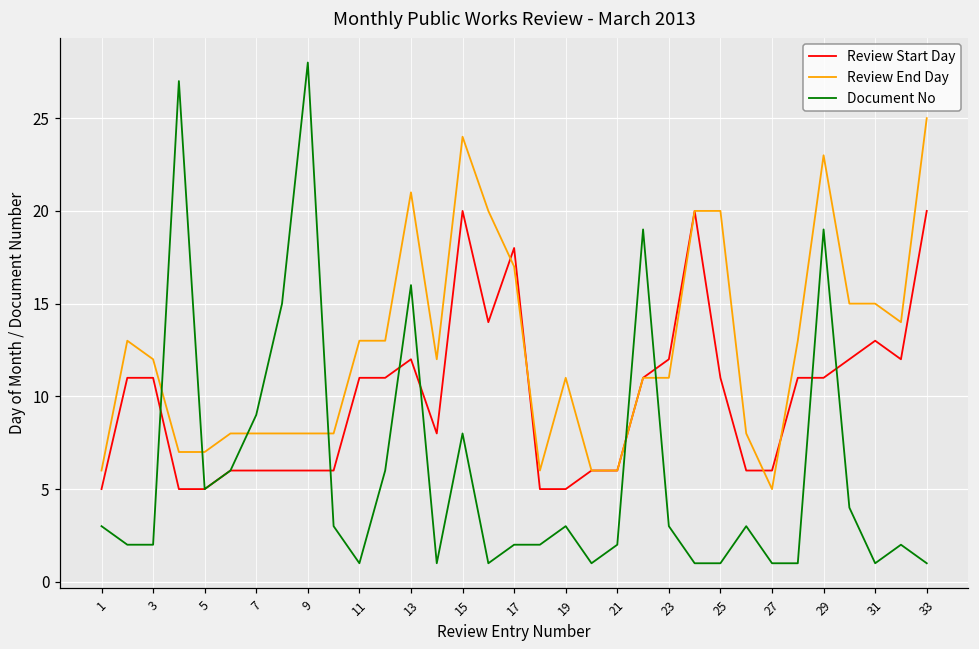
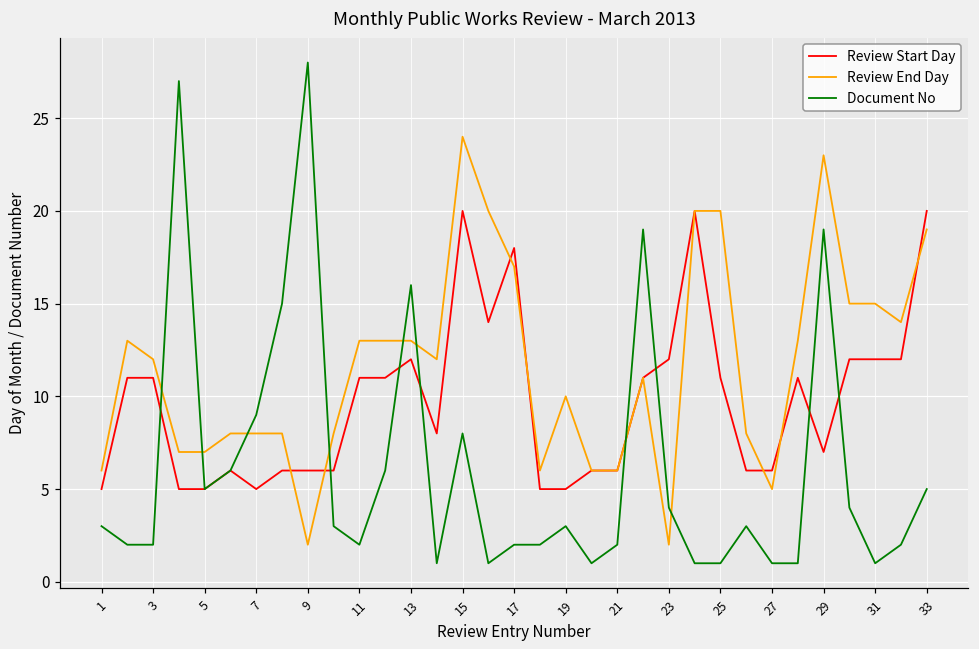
Review Start Day, 7: 6 -> 5
Review End Day, 9: 8 -> 2
Document No, 11: 1 -> 2
Review End Day, 13: 21 -> 13
Review End Day, 19: 11 -> 10
Review End Day, 23: 11 -> 2
Document No, 23: 3 -> 4
Review Start Day, 29: 11 -> 7
Review Start Day, 31: 13 -> 12
Review End Day, 33: 25 -> 19
Document No, 33: 1 -> 5
